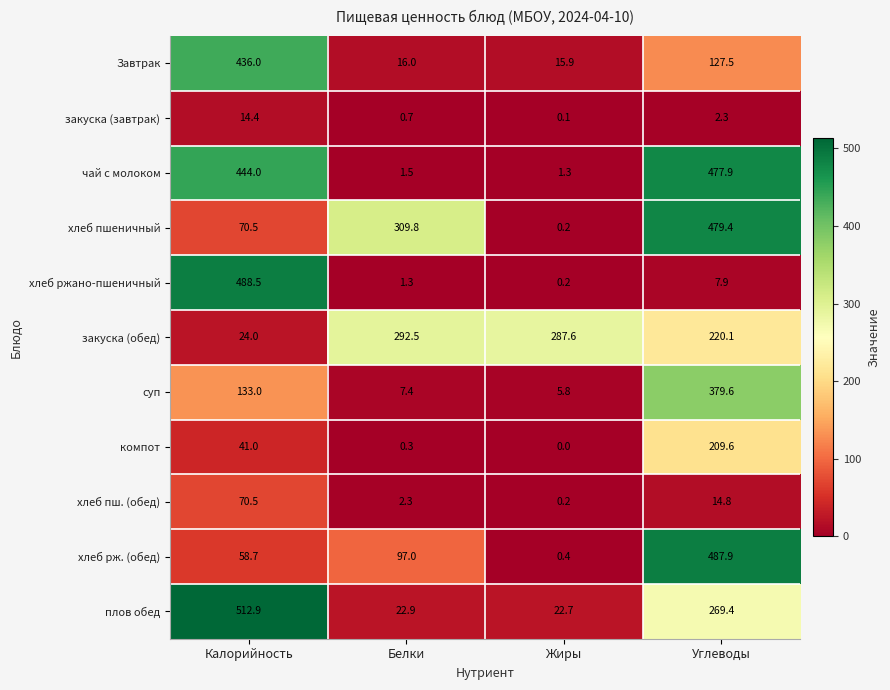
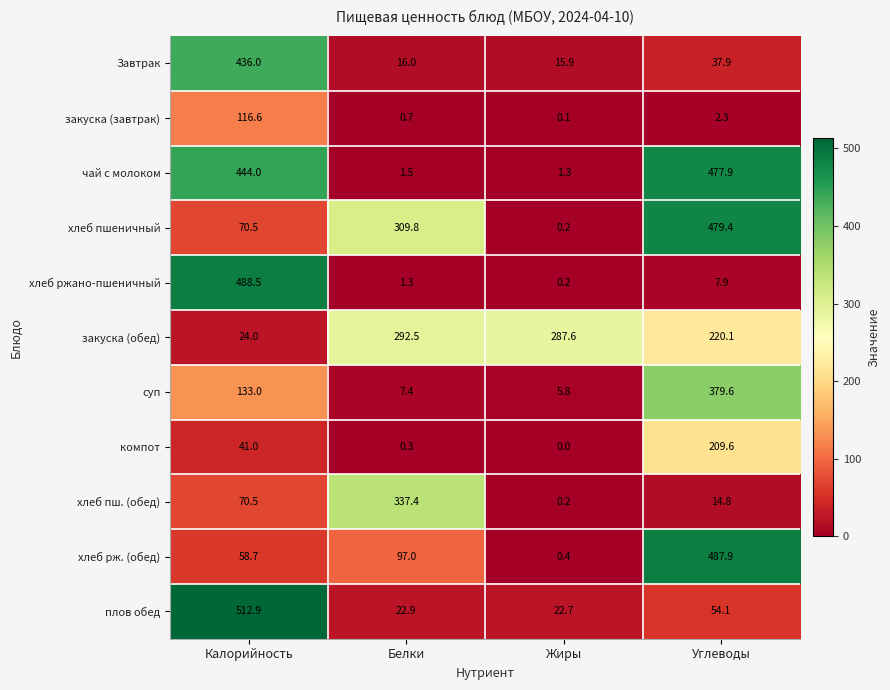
Завтрак, Углеводы: 127.5 -> 37.9
закуска (завтрак), Калорийность: 14.4 -> 116.6
хлеб пш. (обед), Белки: 2.3 -> 337.4
плов обед, Углеводы: 269.4 -> 54.1
